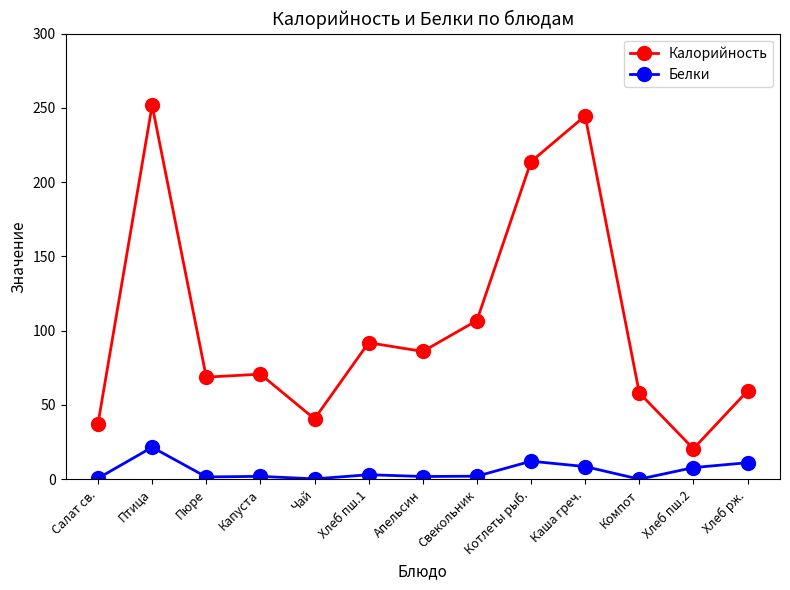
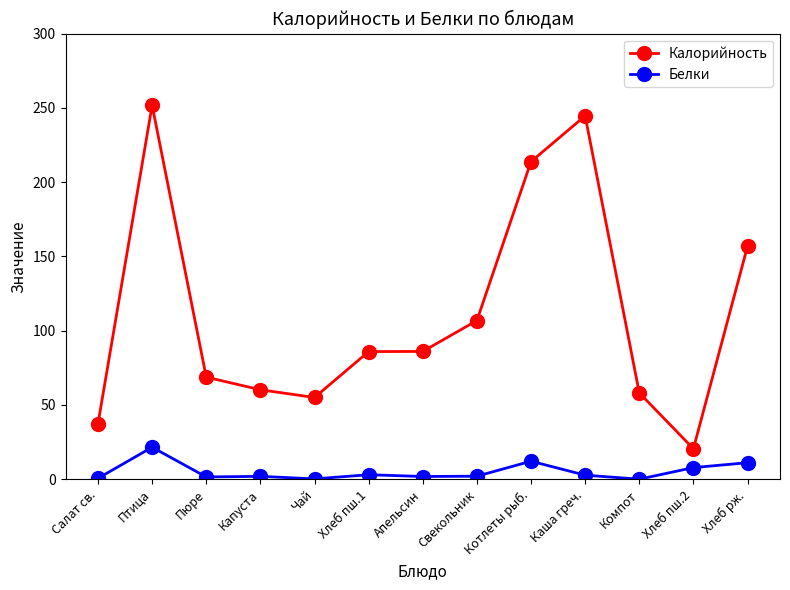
Калорийность, Капуста: 71 -> 60
Калорийность, Чай: 41 -> 55
Калорийность, Хлеб пш.1: 92 -> 86
Белки, Каша греч.: 9 -> 3
Калорийность, Хлеб рж.: 59 -> 157
